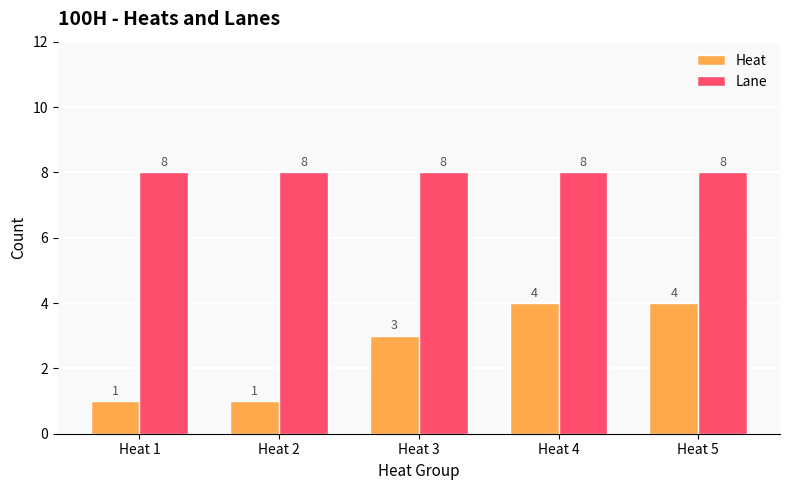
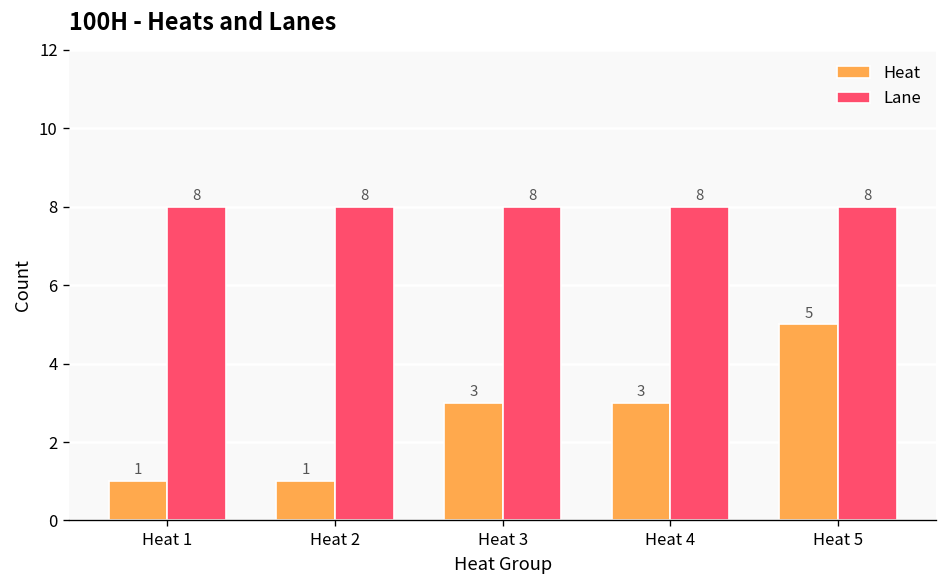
Heat, Heat 4: 4 -> 3
Heat, Heat 5: 4 -> 5
